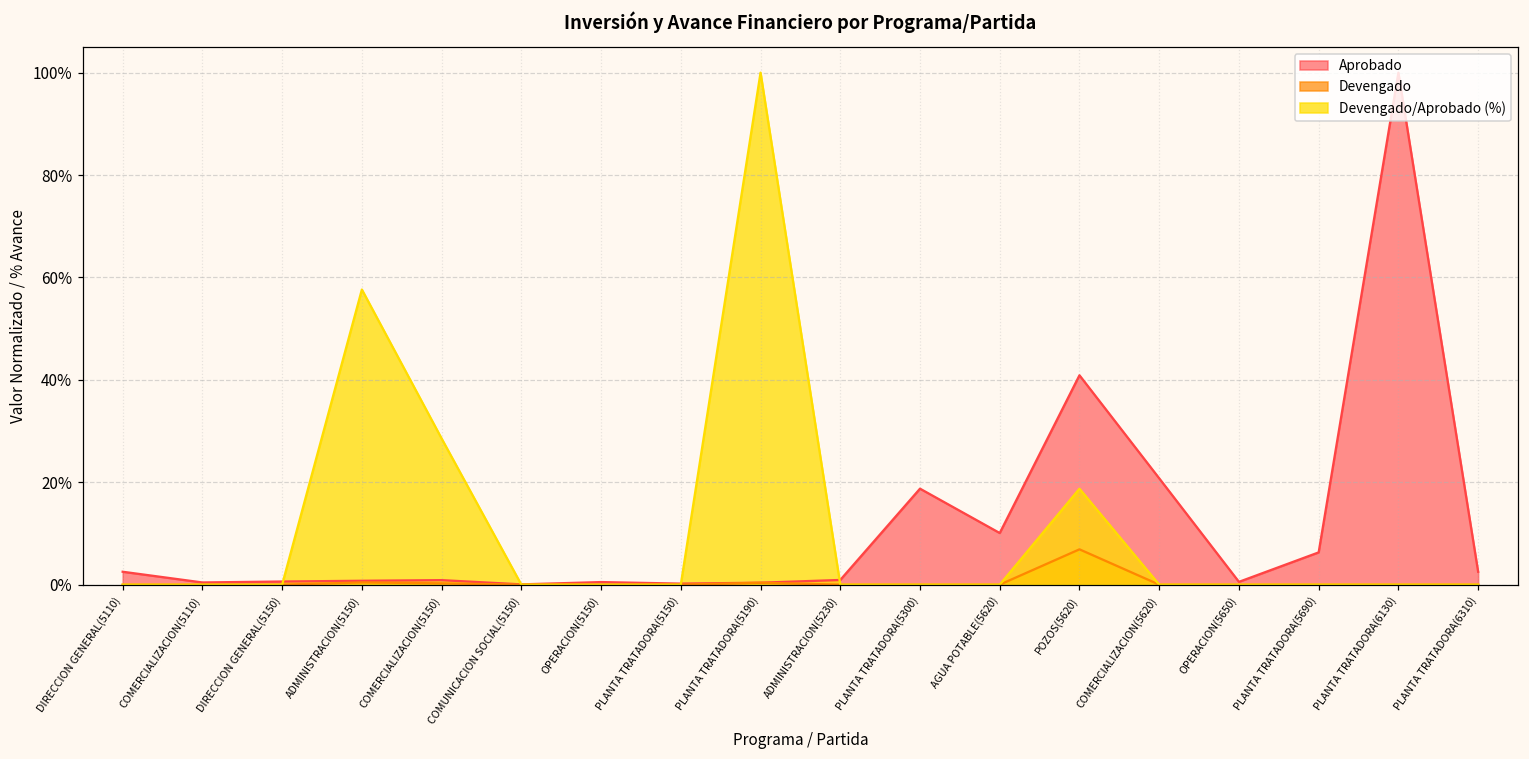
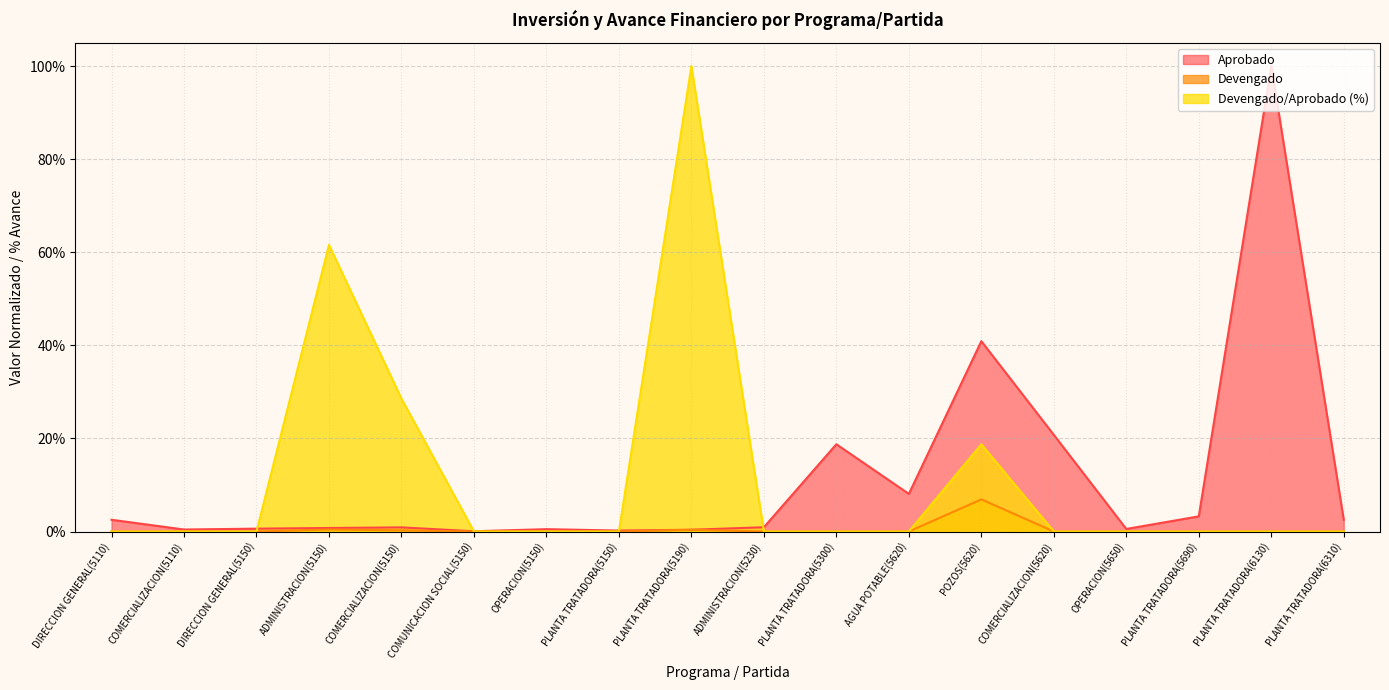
Devengado/Aprobado (%), ADMINISTRACION(5150): 58% -> 62%
Aprobado, AGUA POTABLE(5620): 10% -> 8%
Aprobado, PLANTA TRATADORA(5690): 6% -> 3%
